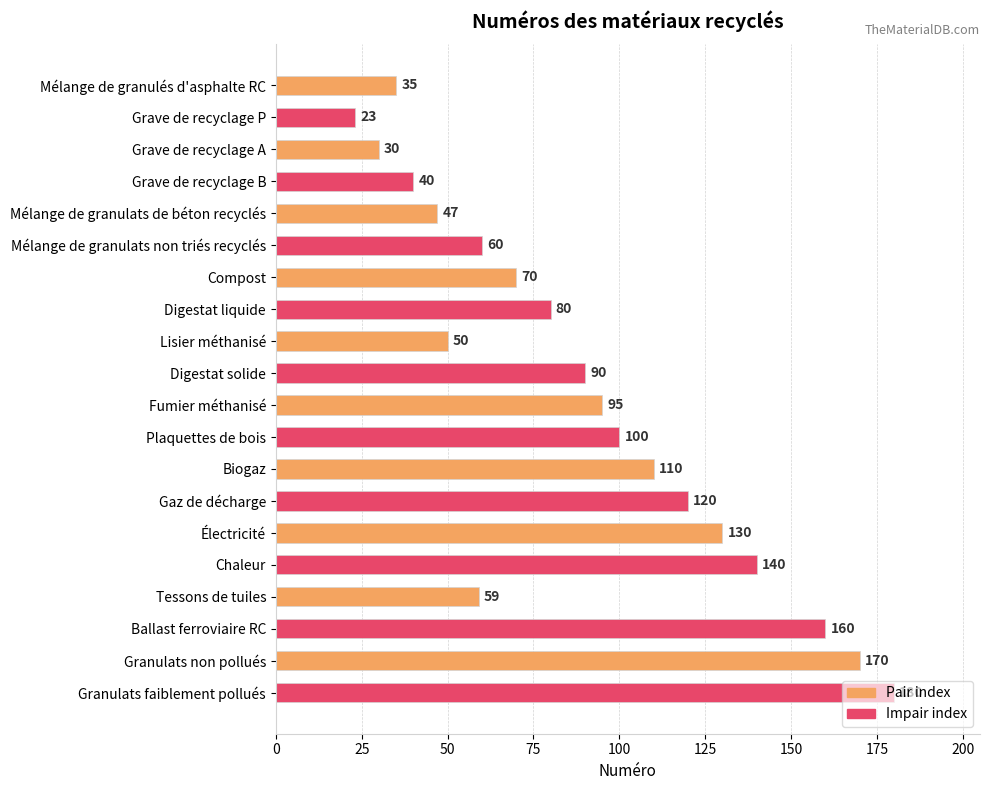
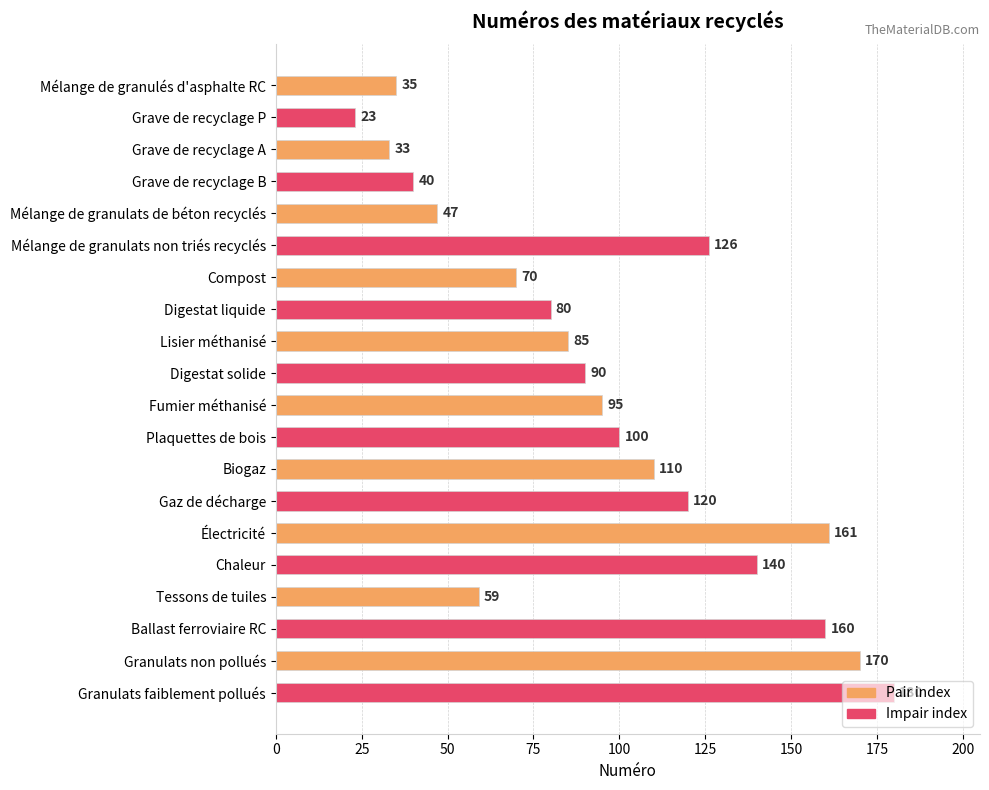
Grave de recyclage A: 30 -> 33
Mélange de granulats non triés recyclés: 60 -> 126
Lisier méthanisé: 50 -> 85
Électricité: 130 -> 161
